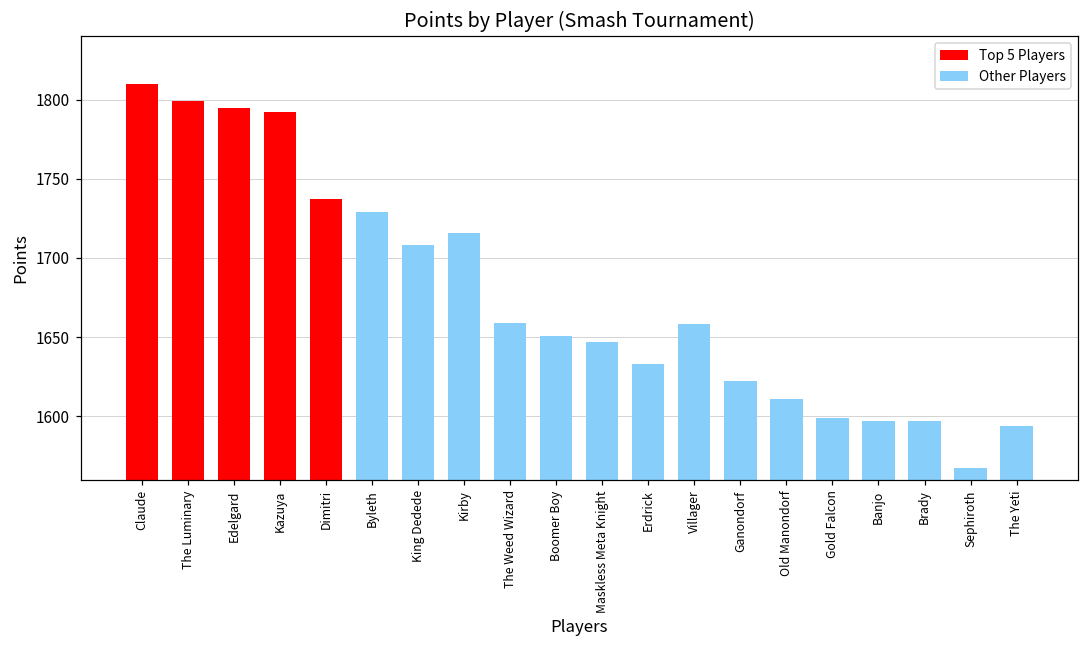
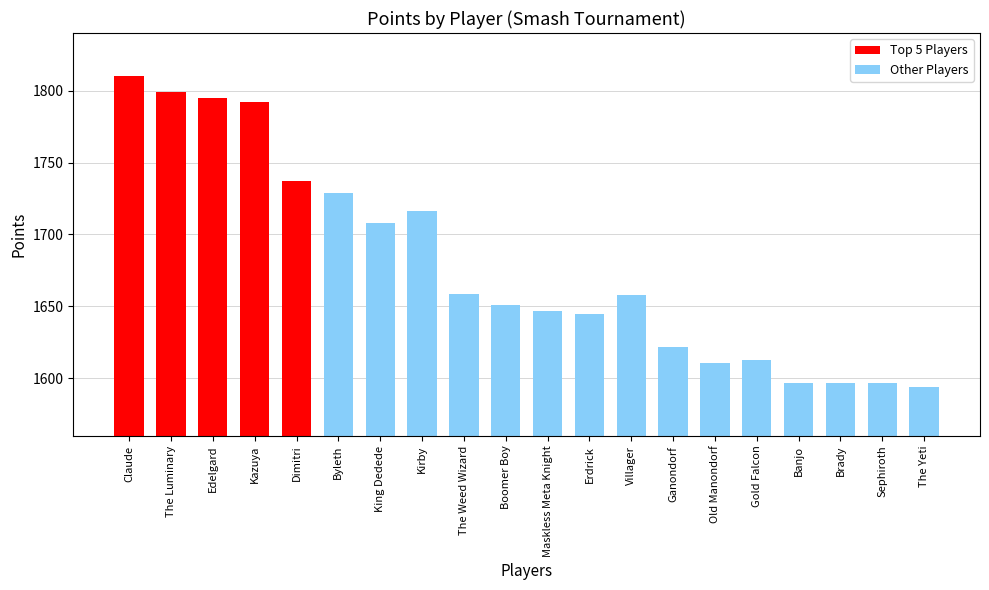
Erdrick: 1633 -> 1645
Gold Falcon: 1599 -> 1613
Sephiroth: 1567 -> 1597
